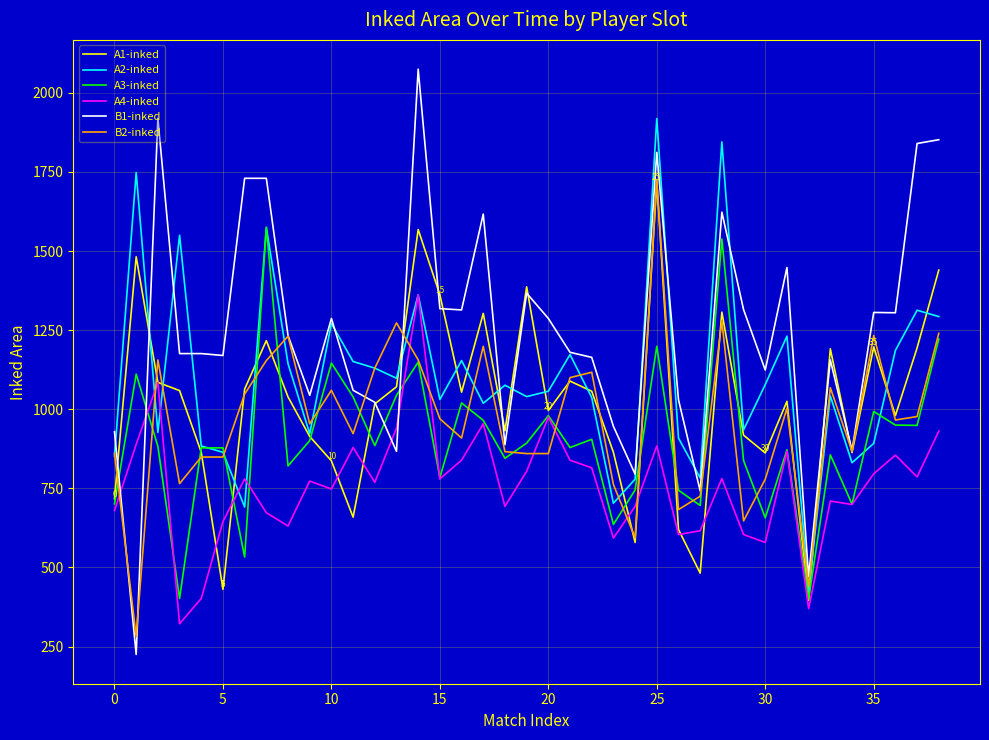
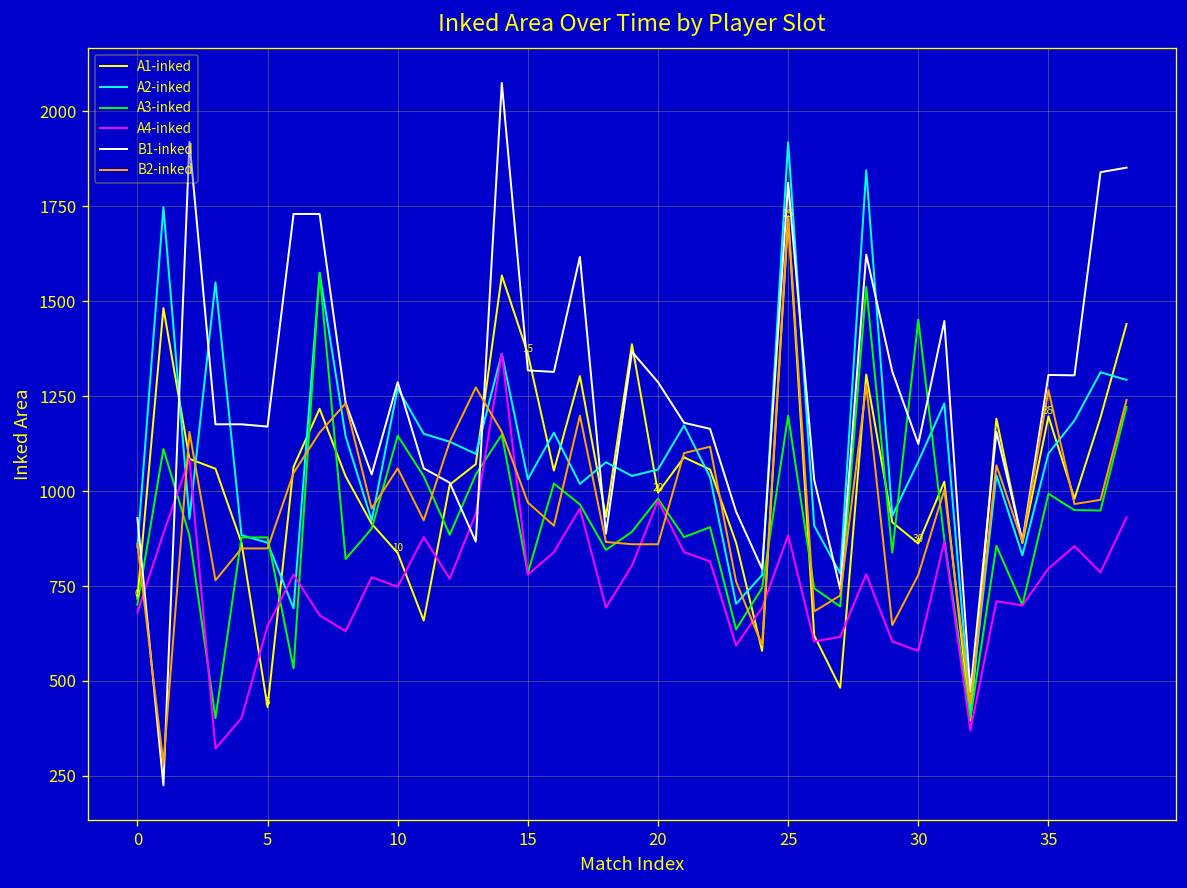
A3-inked, 30: 660 -> 1450
A2-inked, 35: 890 -> 1100
B2-inked, 35: 1230 -> 1270
